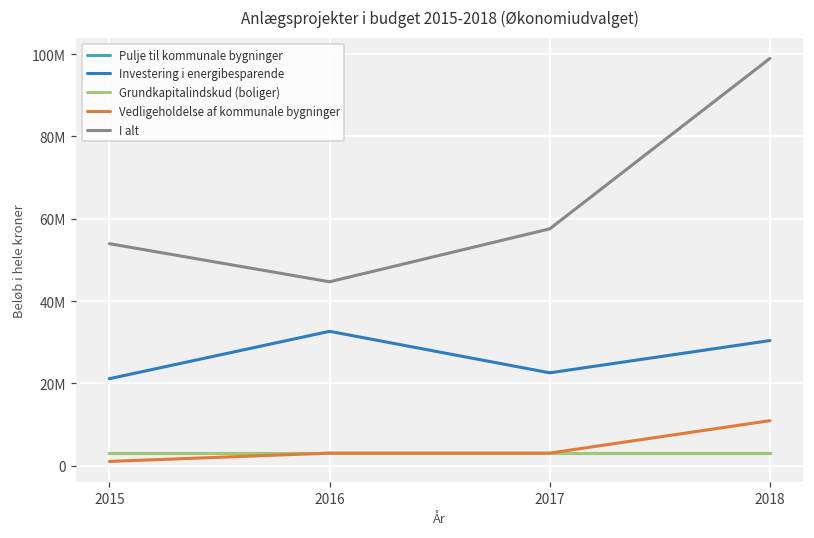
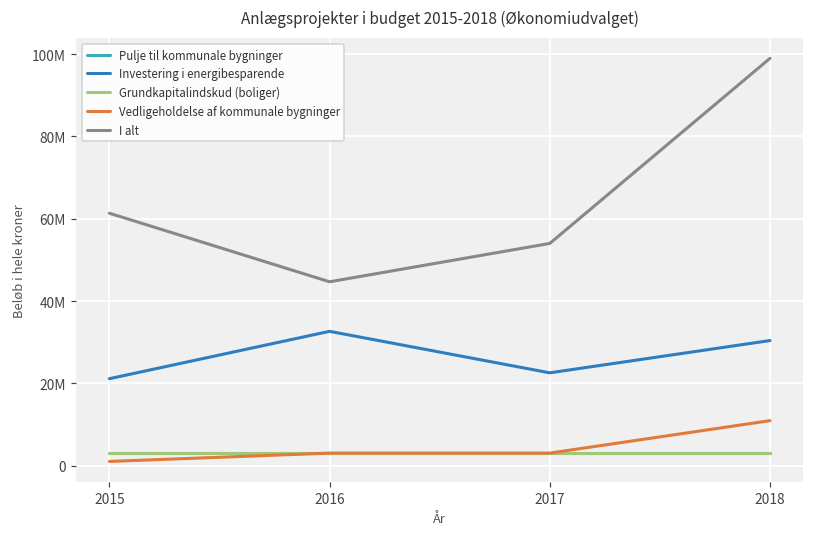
I alt, 2015: 54000000 -> 61000000
I alt, 2017: 58000000 -> 54000000
